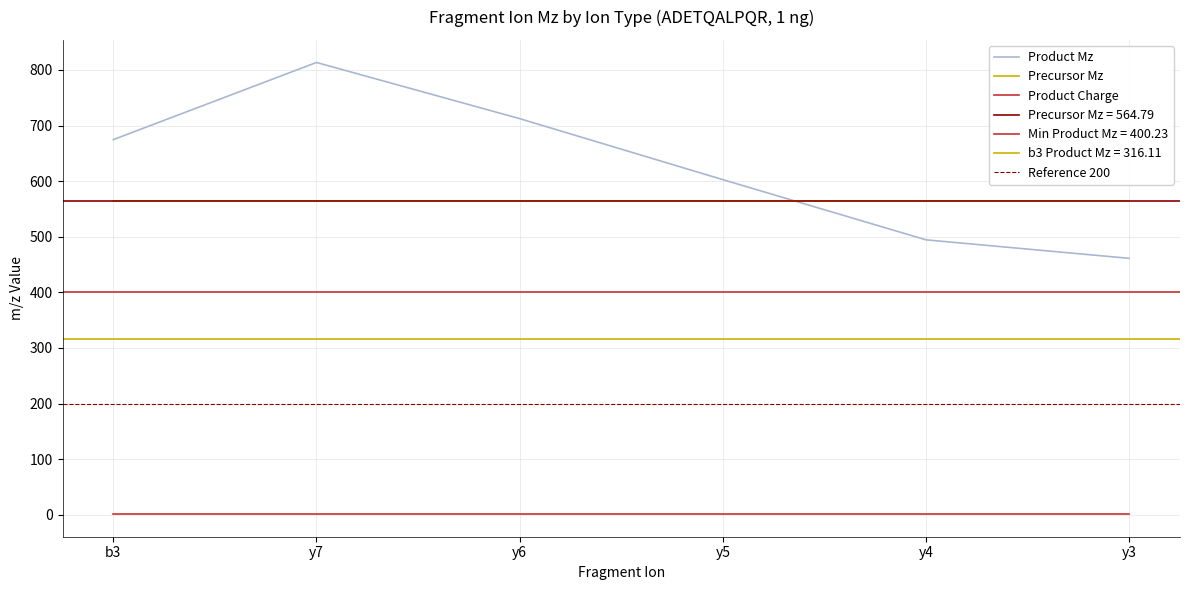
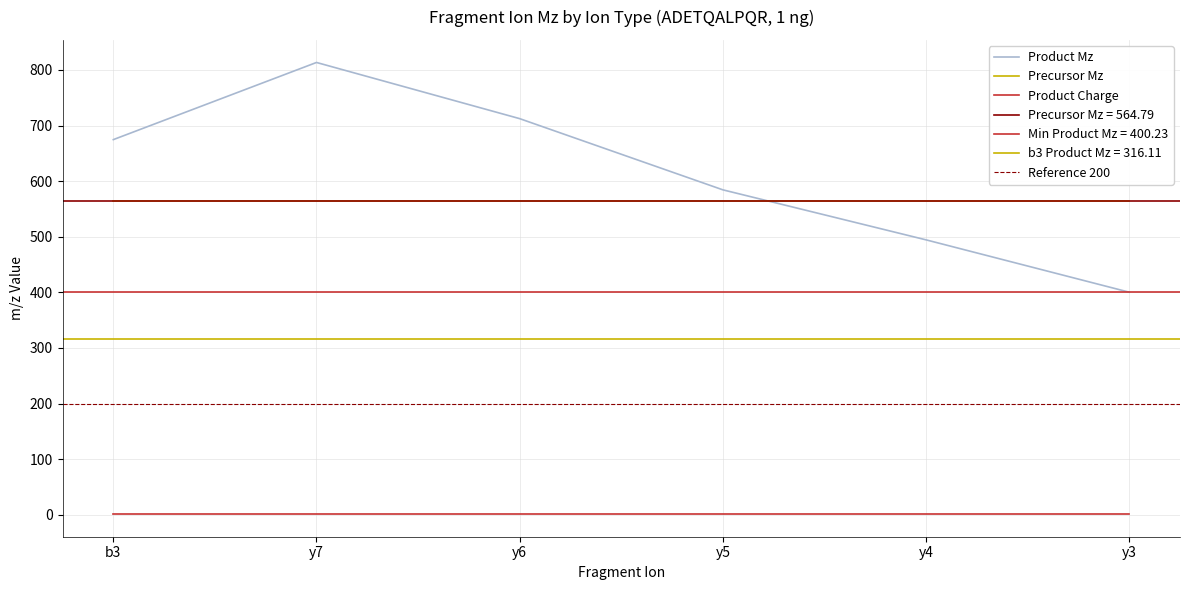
Product Mz, y5: 600 -> 580
Product Mz, y3: 460 -> 400
